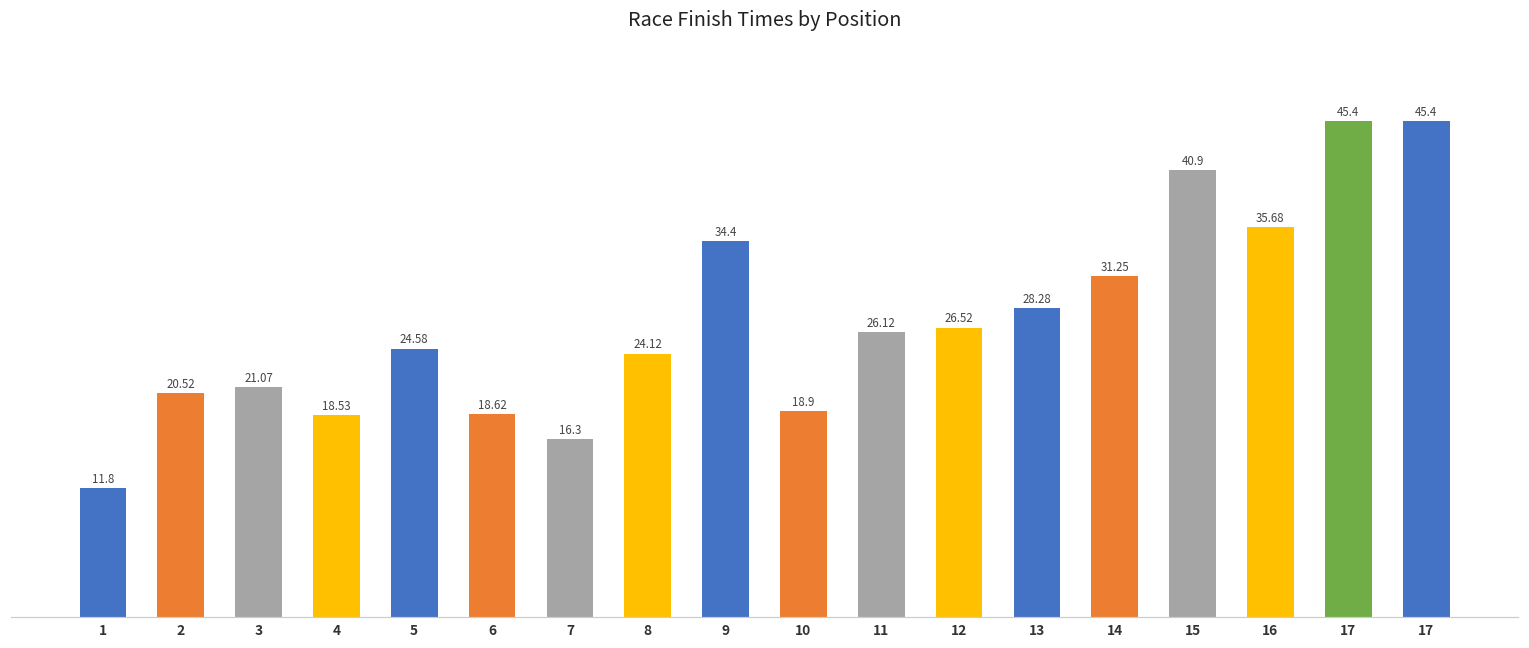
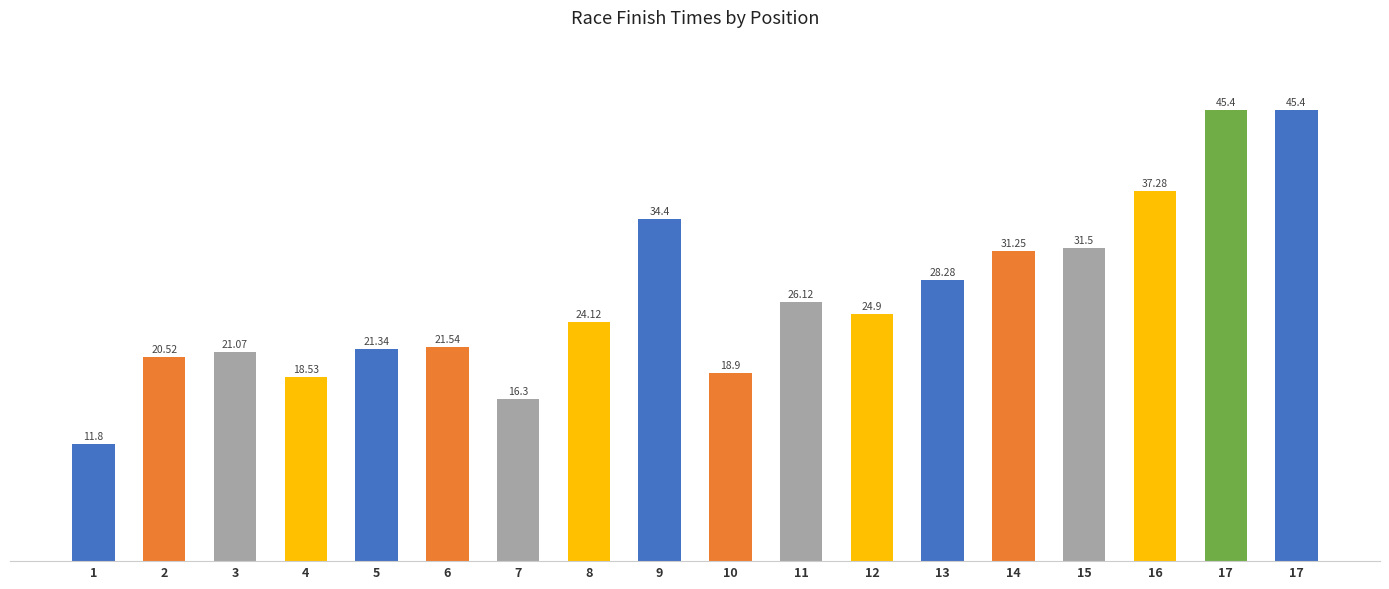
5: 24.58 -> 21.34
6: 18.62 -> 21.54
12: 26.52 -> 24.9
15: 40.9 -> 31.5
16: 35.68 -> 37.28
